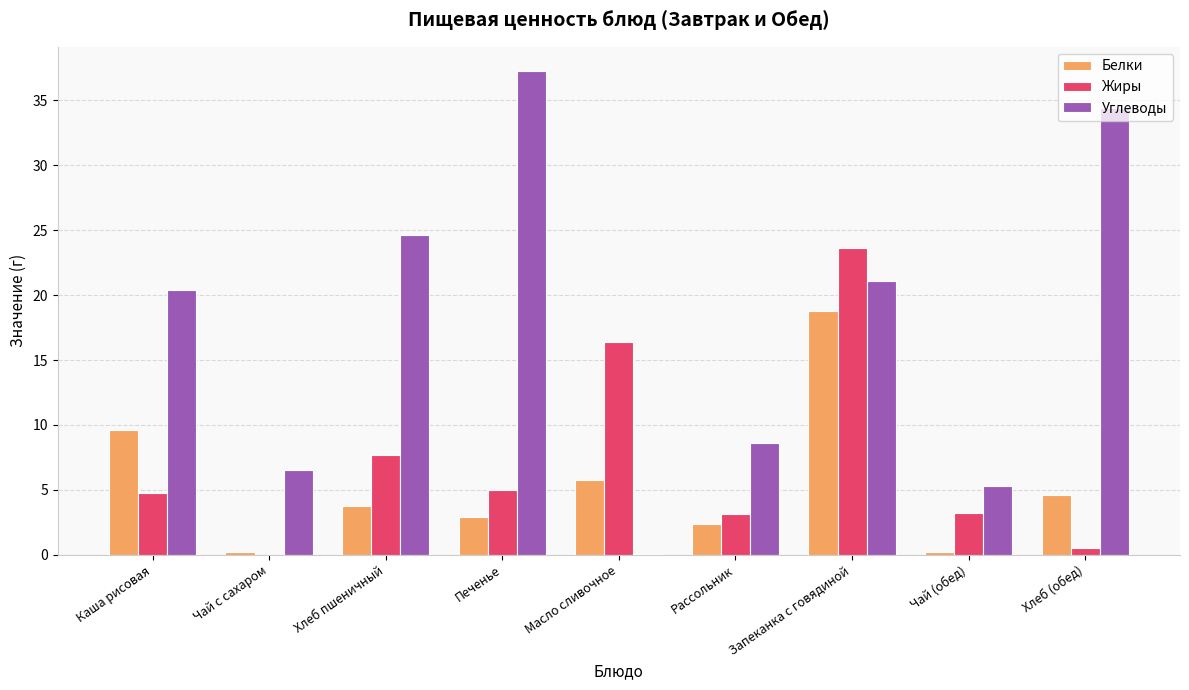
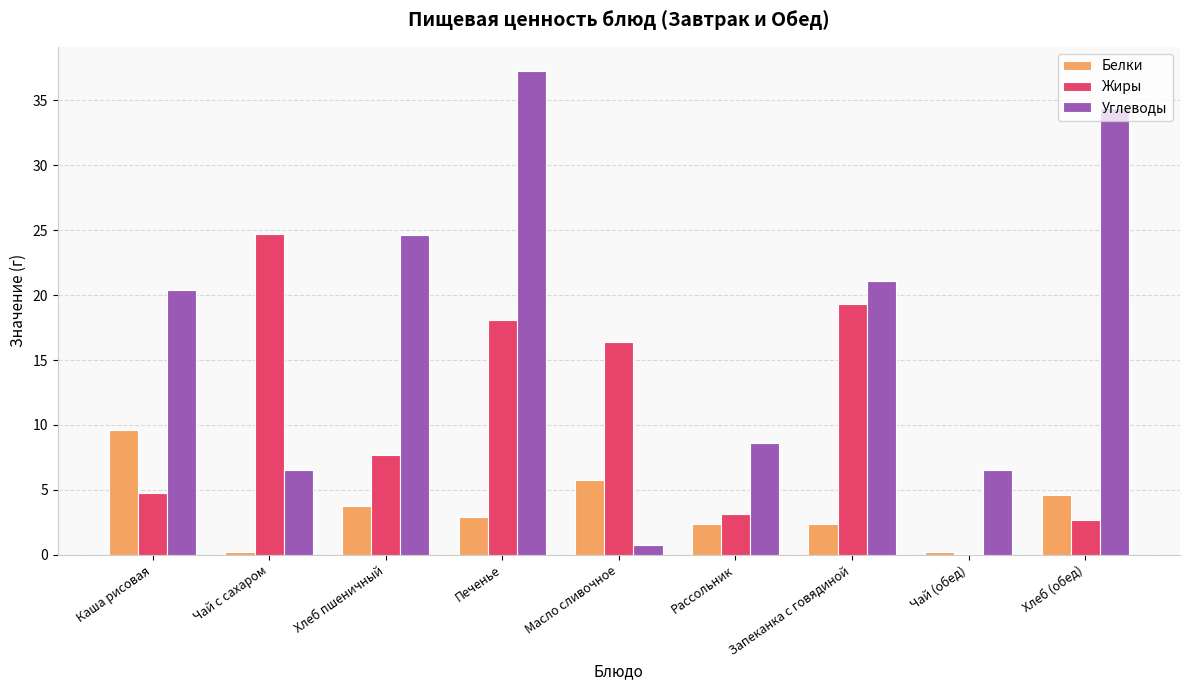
Жиры, Чай с сахаром: 0.0 -> 24.7
Жиры, Печенье: 5.0 -> 18.1
Углеводы, Масло сливочное: 0.1 -> 0.8
Белки, Запеканка с говядиной: 18.8 -> 2.4
Жиры, Запеканка с говядиной: 23.6 -> 19.3
Жиры, Чай (обед): 3.2 -> 0.1
Углеводы, Чай (обед): 5.3 -> 6.5
Жиры, Хлеб (обед): 0.6 -> 2.7
